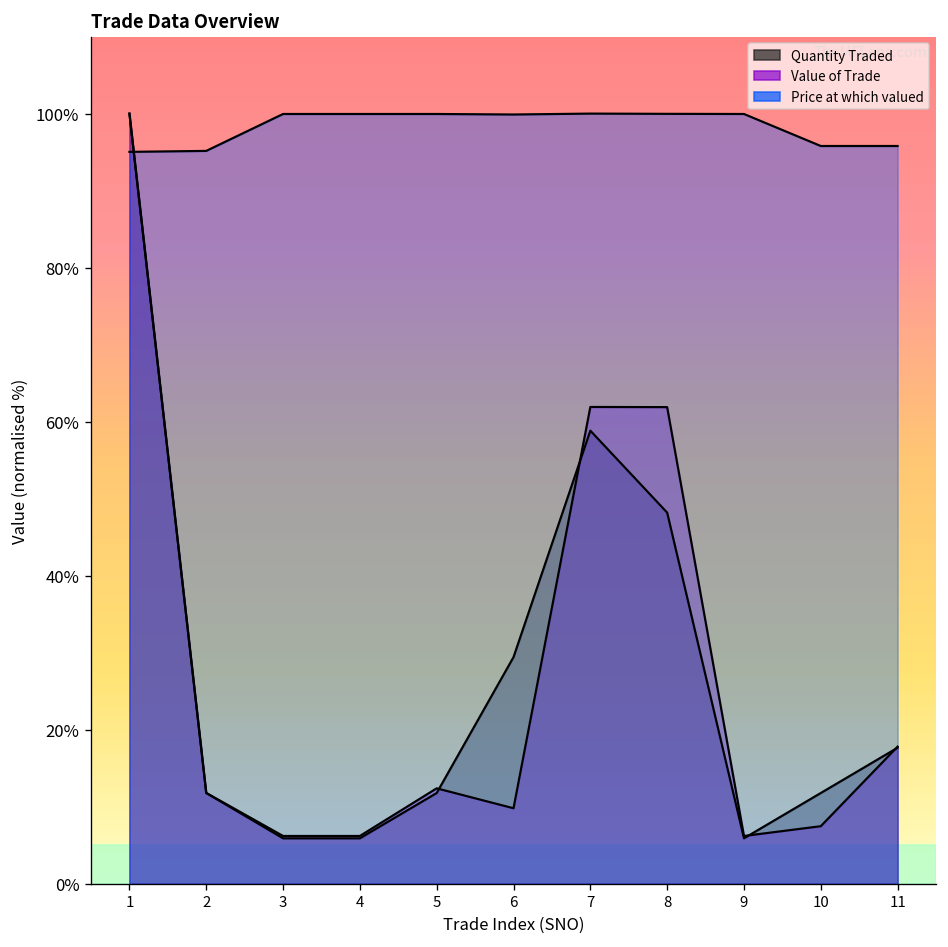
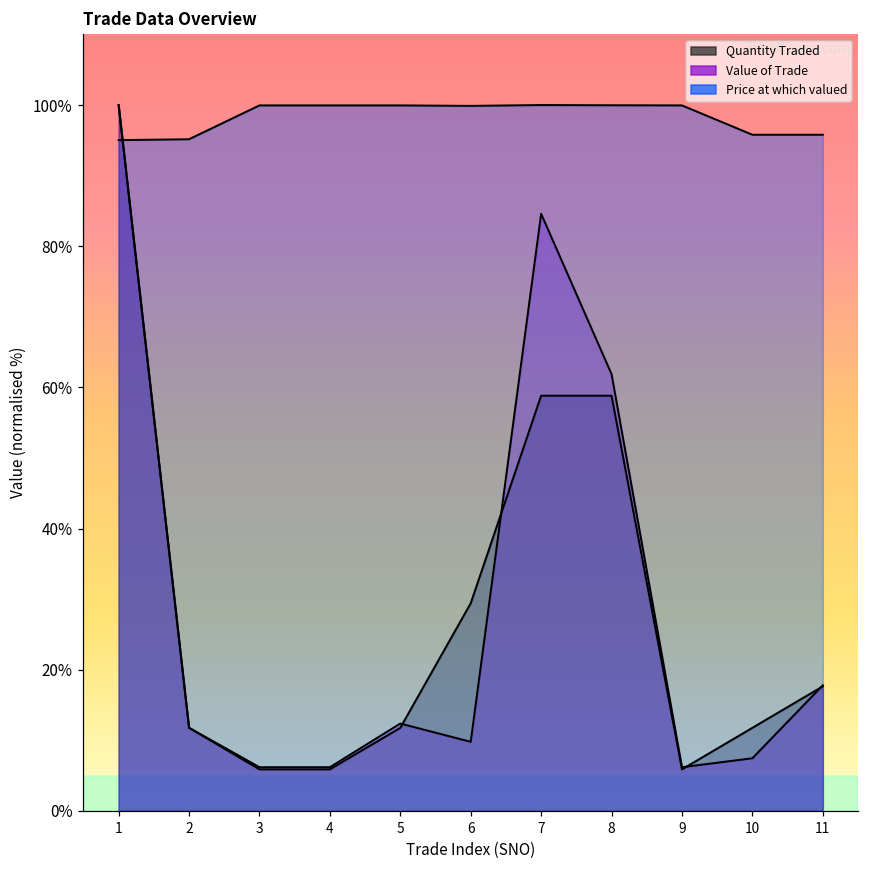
Value of Trade, 7: 62% -> 85%
Quantity Traded, 8: 48% -> 59%
